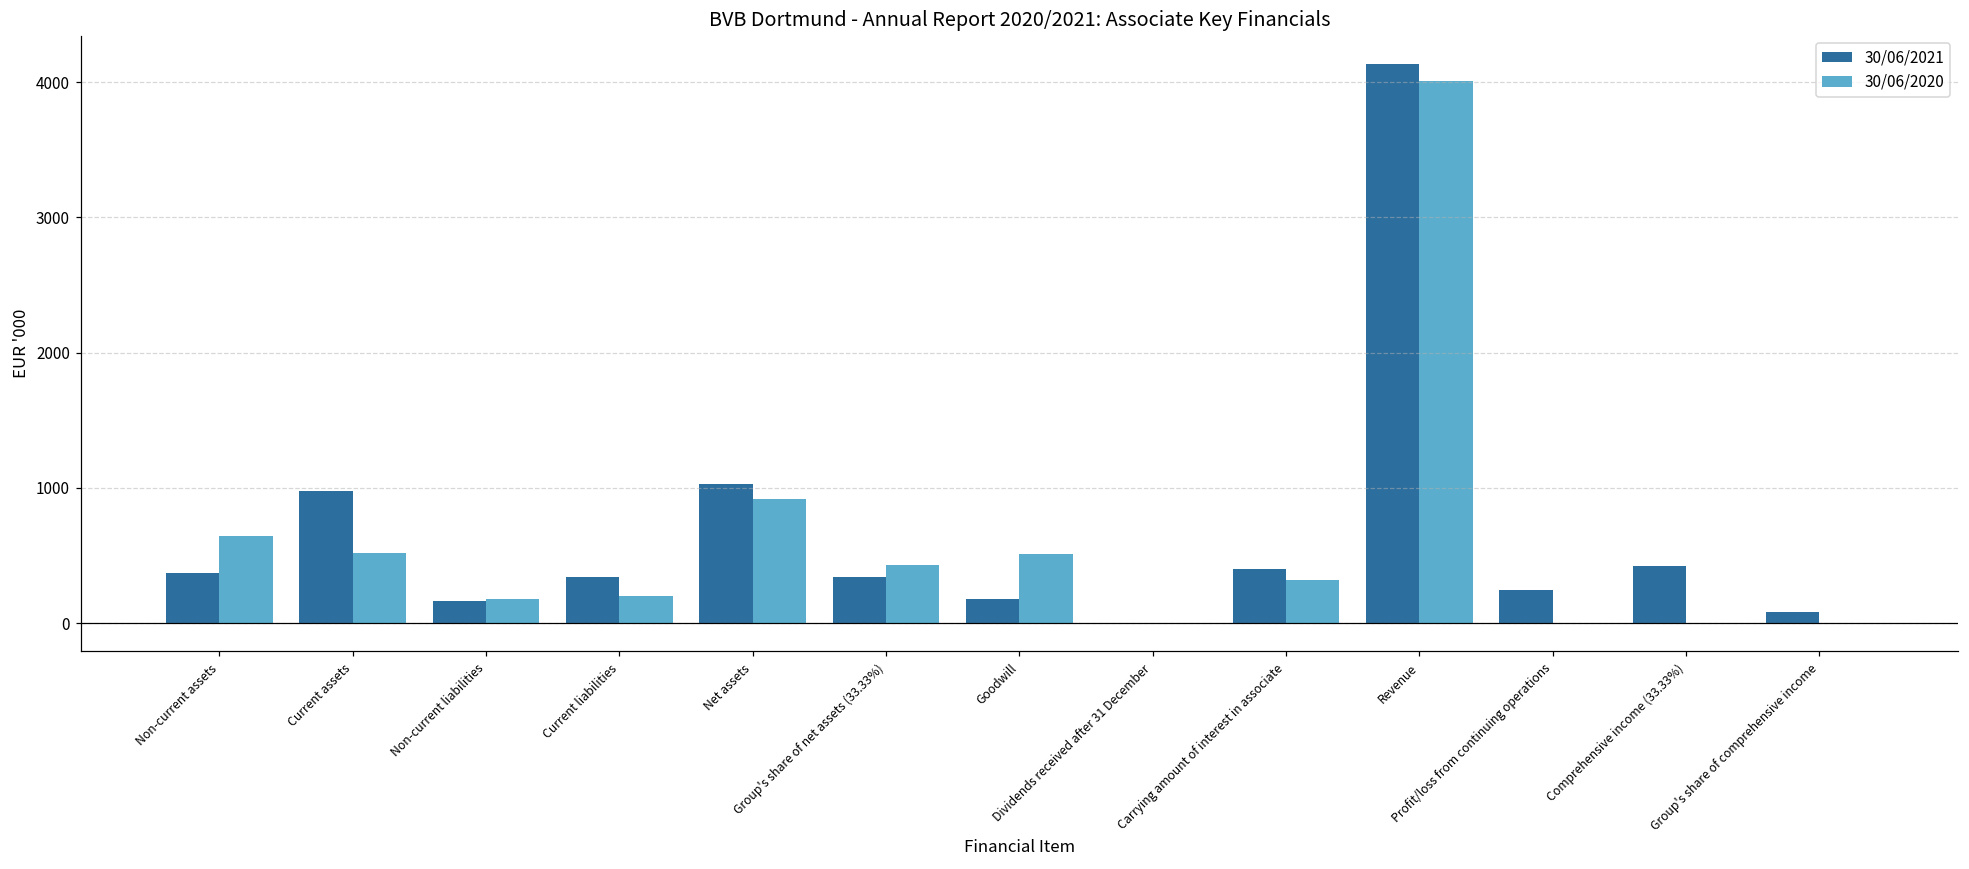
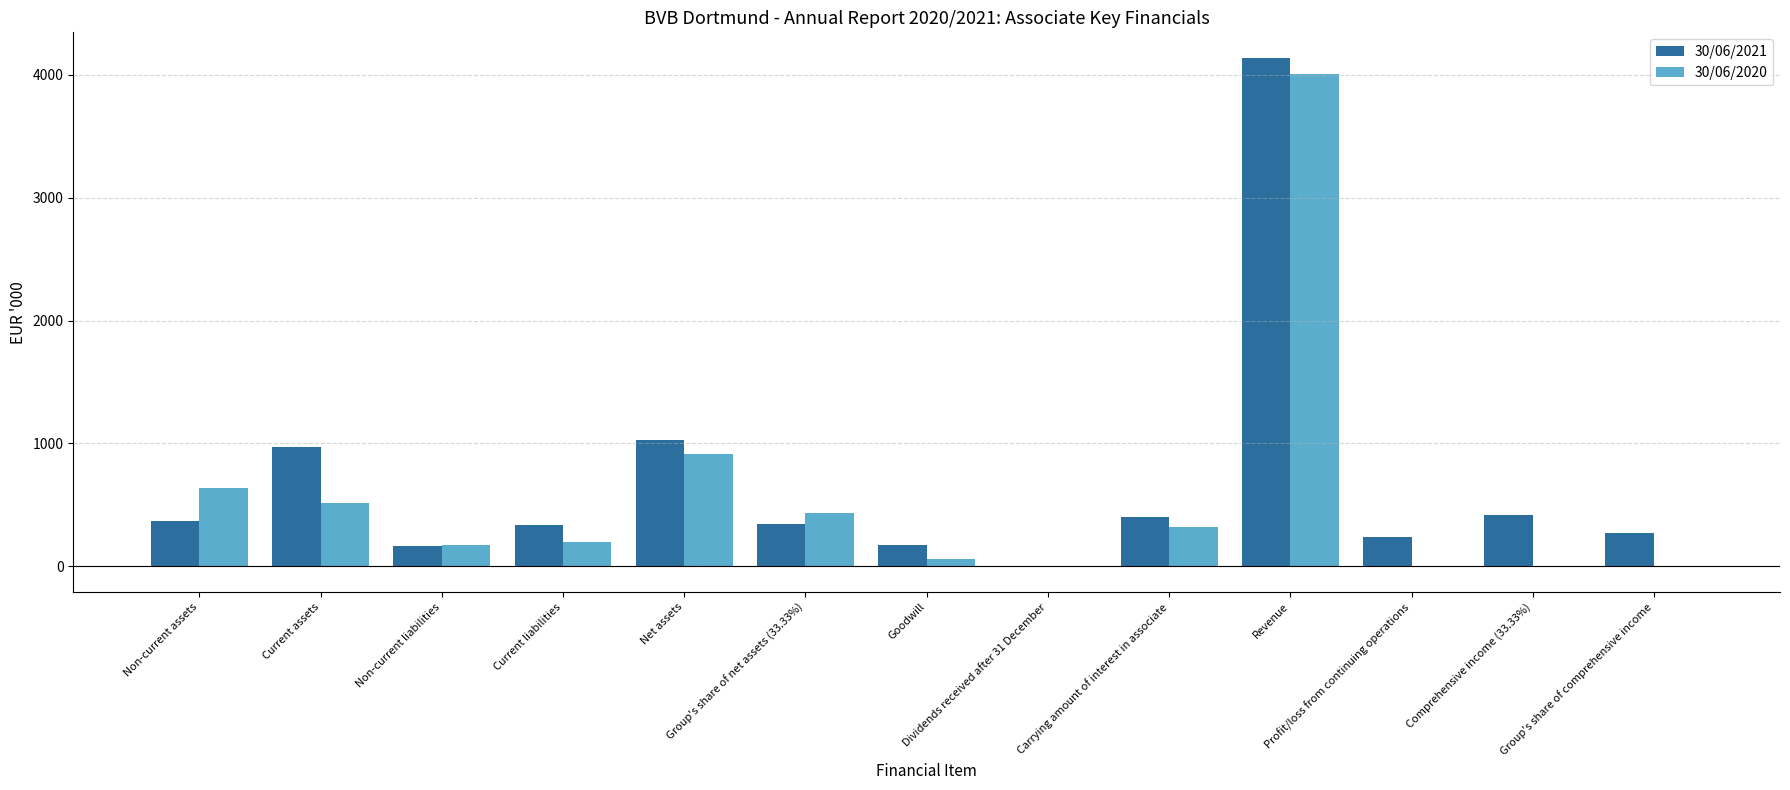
30/06/2020, Goodwill: 510 -> 60
30/06/2021, Group's share of comprehensive income: 80 -> 270
